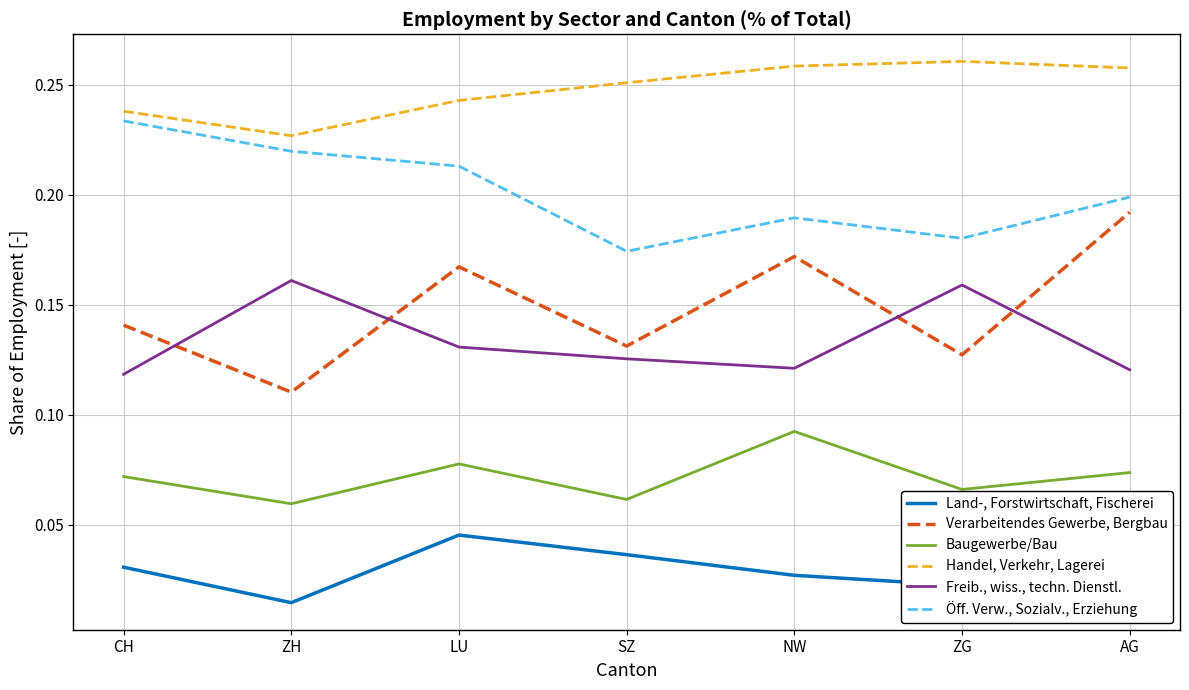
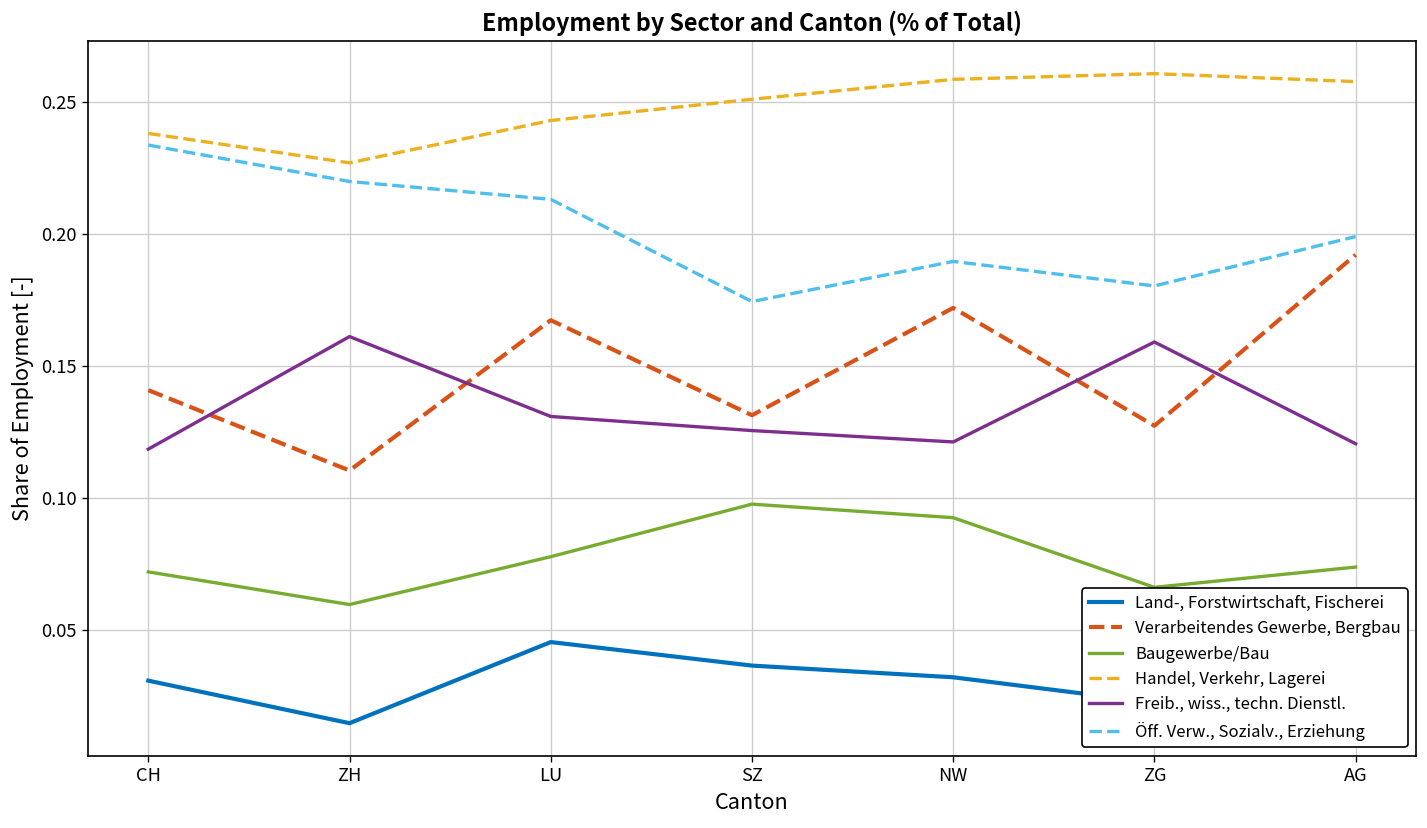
Baugewerbe/Bau, SZ: 0.061 -> 0.098
Land-, Forstwirtschaft, Fischerei, NW: 0.027 -> 0.032
